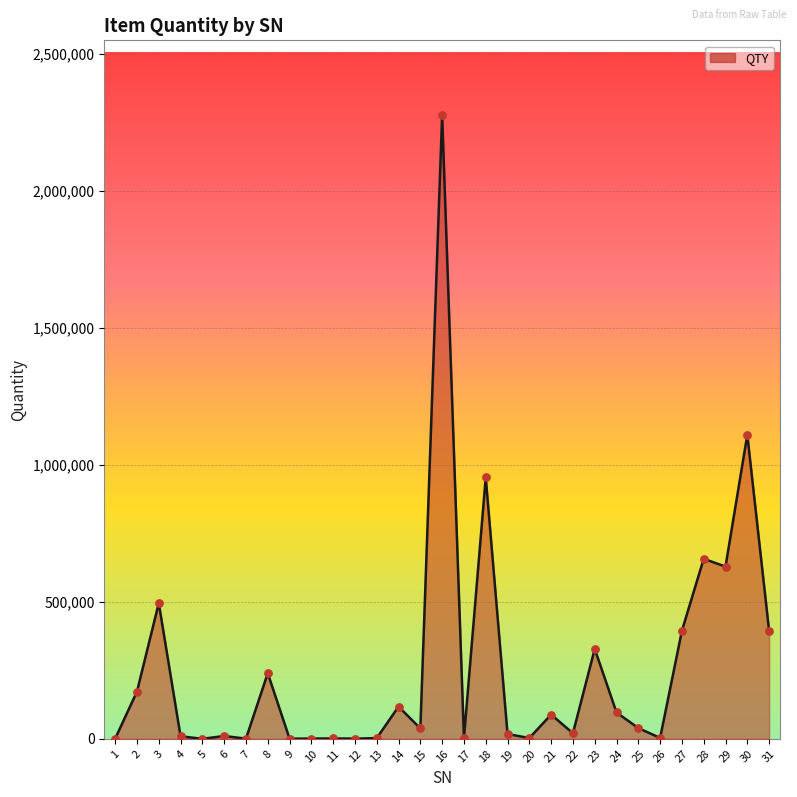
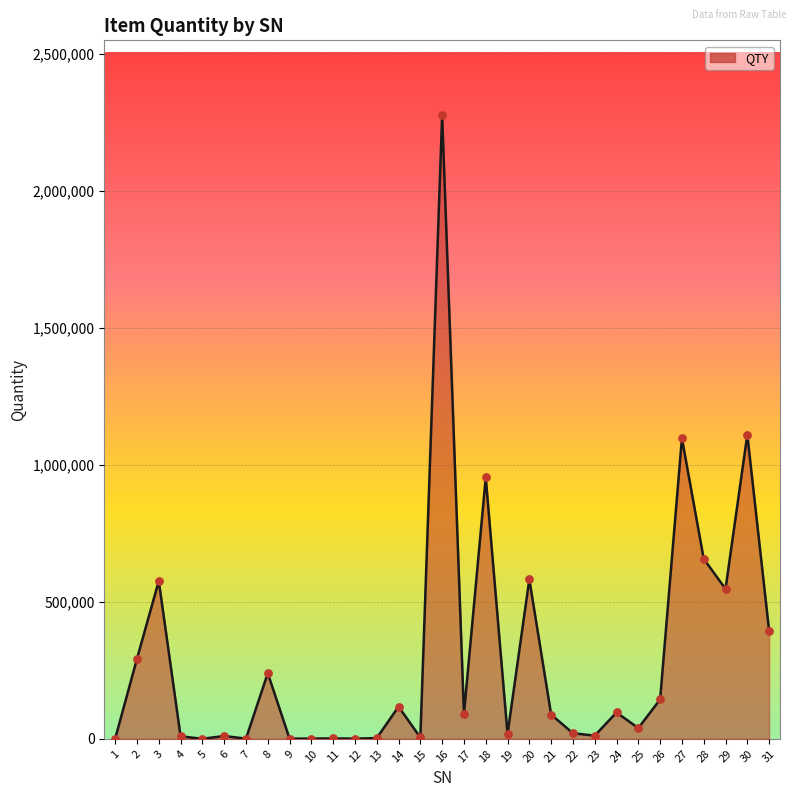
2: 170,000 -> 290,000
3: 500,000 -> 580,000
15: 40,000 -> 0
17: 0 -> 90,000
20: 0 -> 580,000
23: 330,000 -> 10,000
26: 0 -> 140,000
27: 390,000 -> 1,100,000
29: 630,000 -> 550,000
